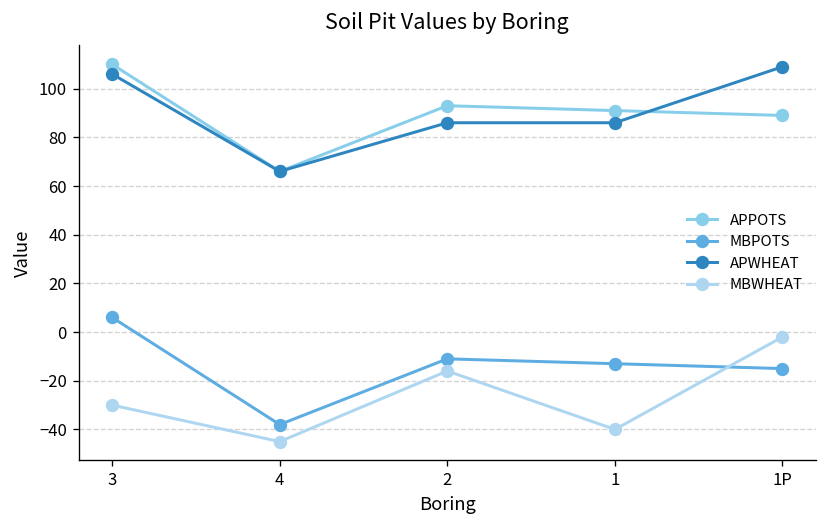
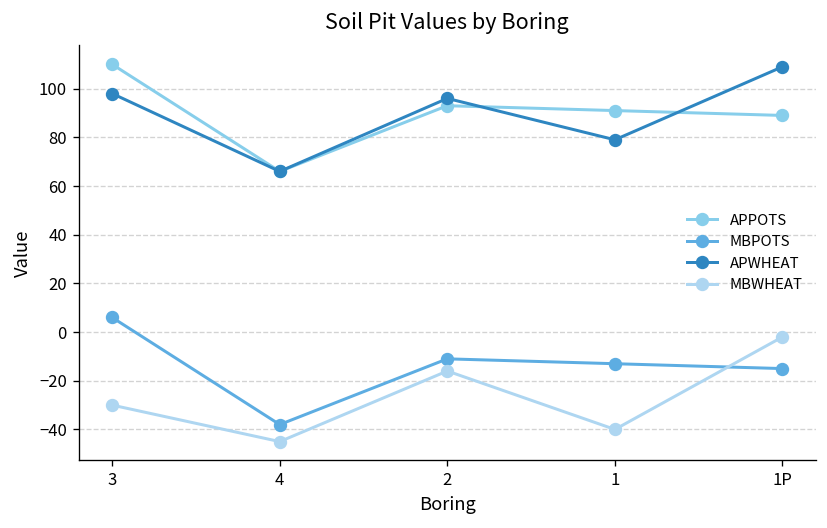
APWHEAT, 3: 106 -> 98
APWHEAT, 2: 86 -> 96
APWHEAT, 1: 86 -> 79
